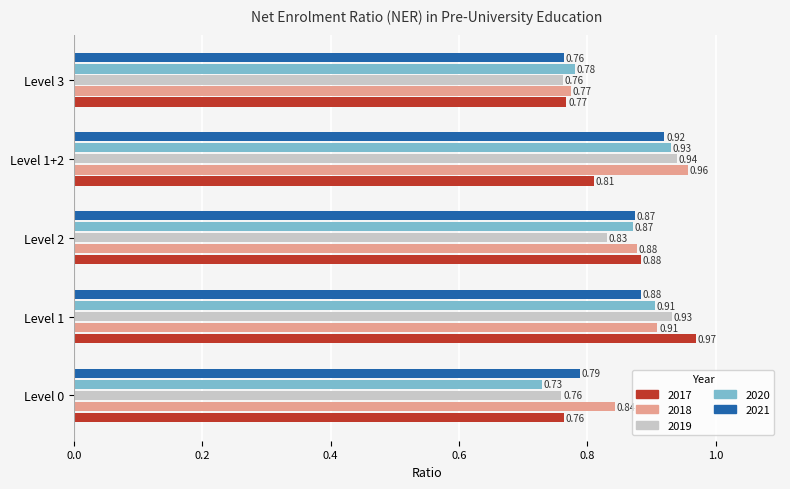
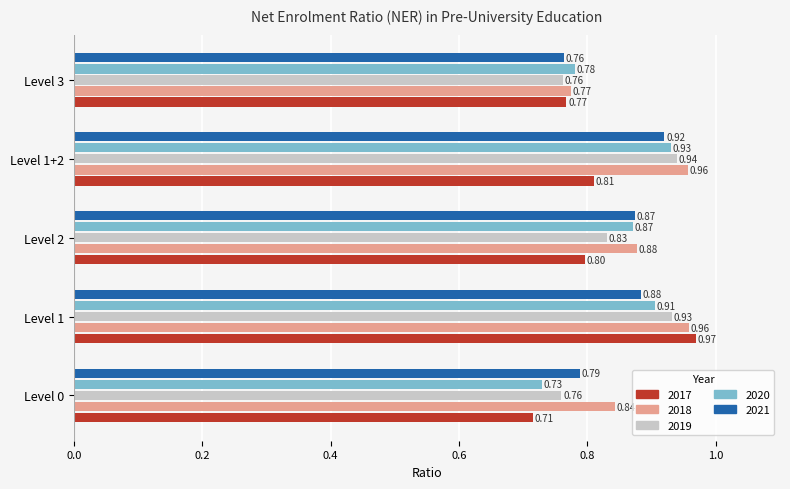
2017, Level 2: 0.88 -> 0.80
2018, Level 1: 0.91 -> 0.96
2017, Level 0: 0.76 -> 0.71
